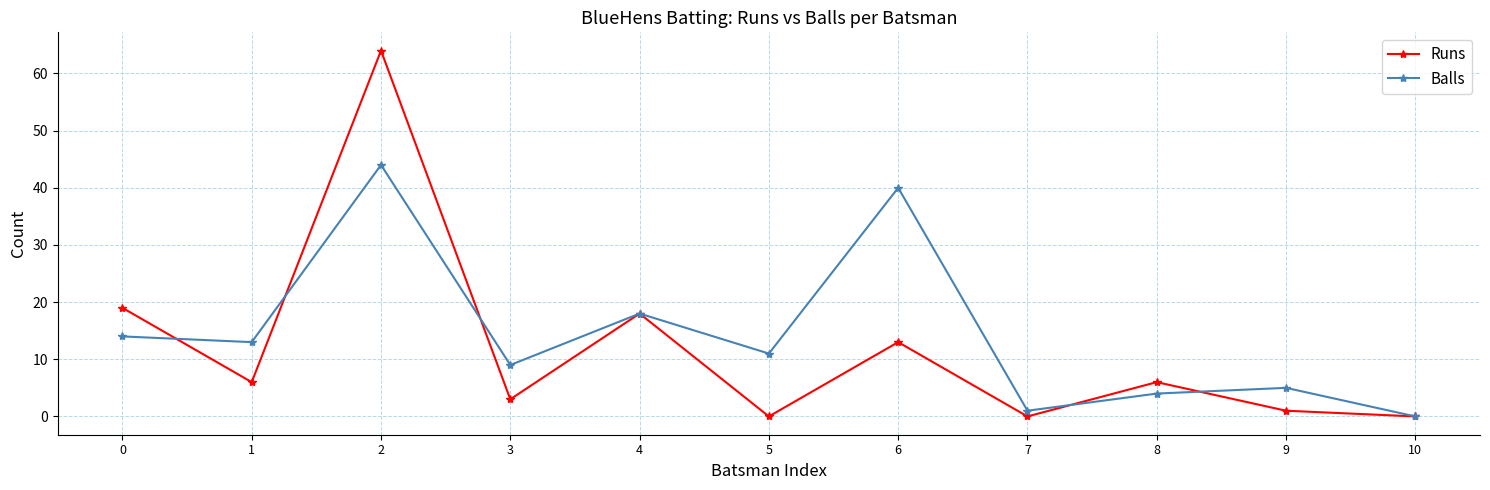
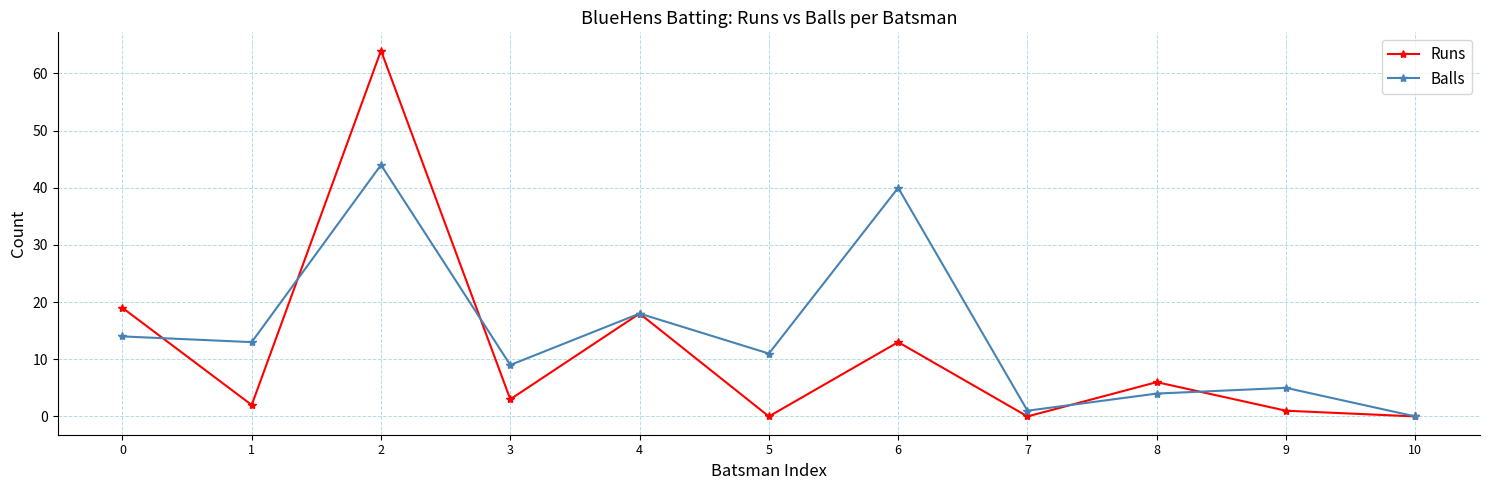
Runs, 1: 6 -> 2
